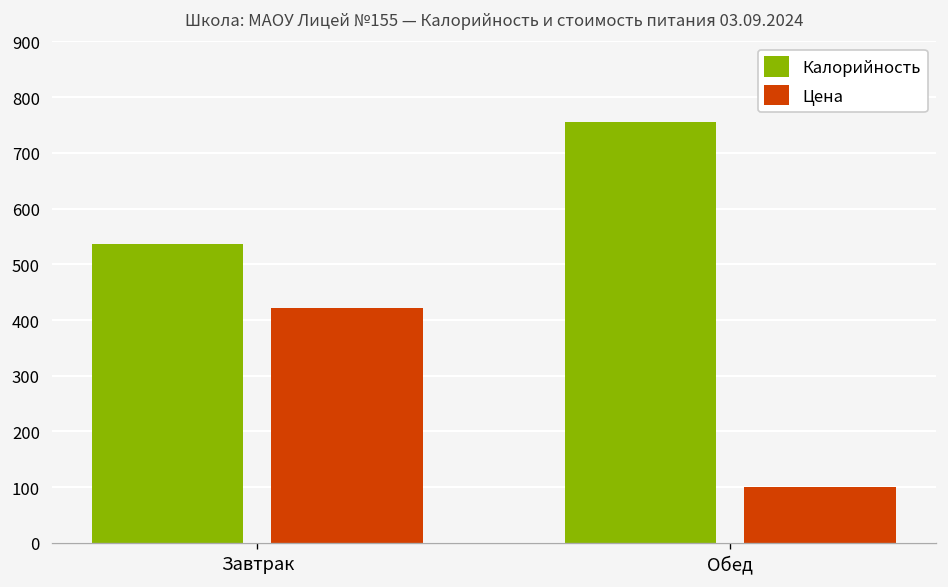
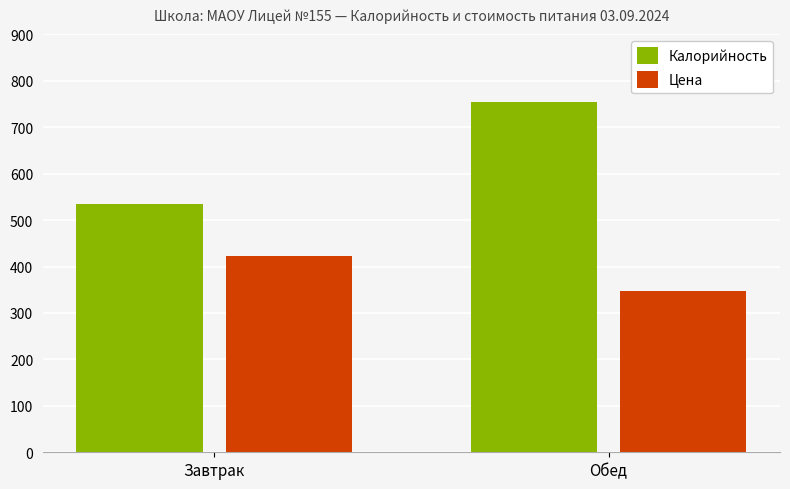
Цена, Обед: 100 -> 350
